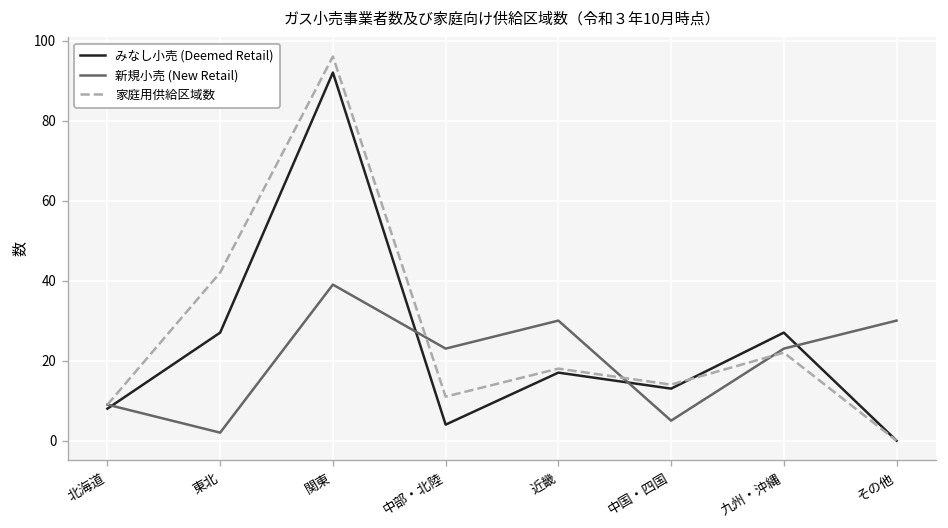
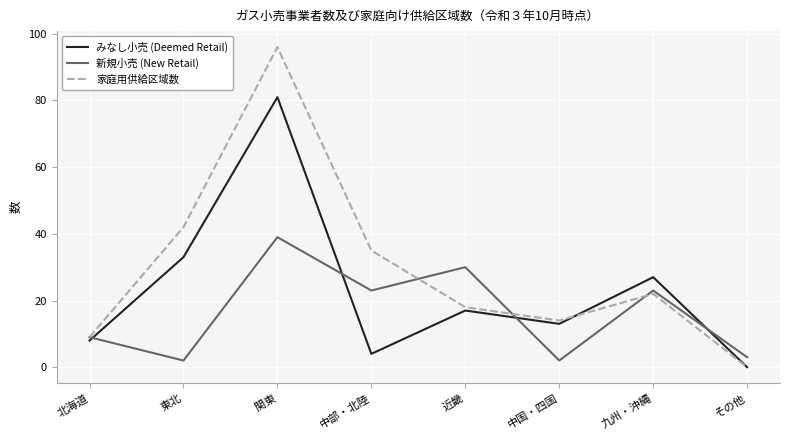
みなし小売 (Deemed Retail), 東北: 27 -> 33
みなし小売 (Deemed Retail), 関東: 92 -> 81
家庭用供給区域数, 中部・北陸: 11 -> 35
新規小売 (New Retail), 中国・四国: 5 -> 2
新規小売 (New Retail), その他: 30 -> 3
